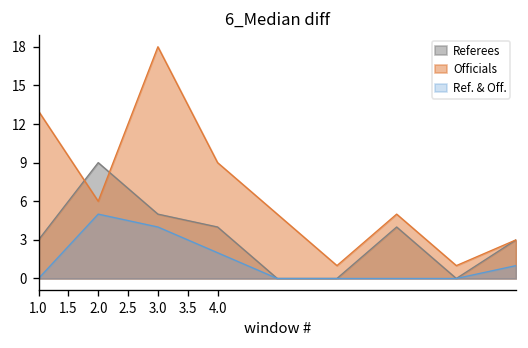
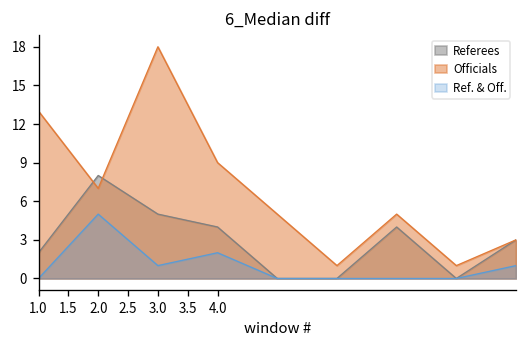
Referees, 1.0: 3 -> 2
Referees, 2.0: 9 -> 8
Officials, 2.0: 6 -> 7
Ref. & Off., 3.0: 4 -> 1
